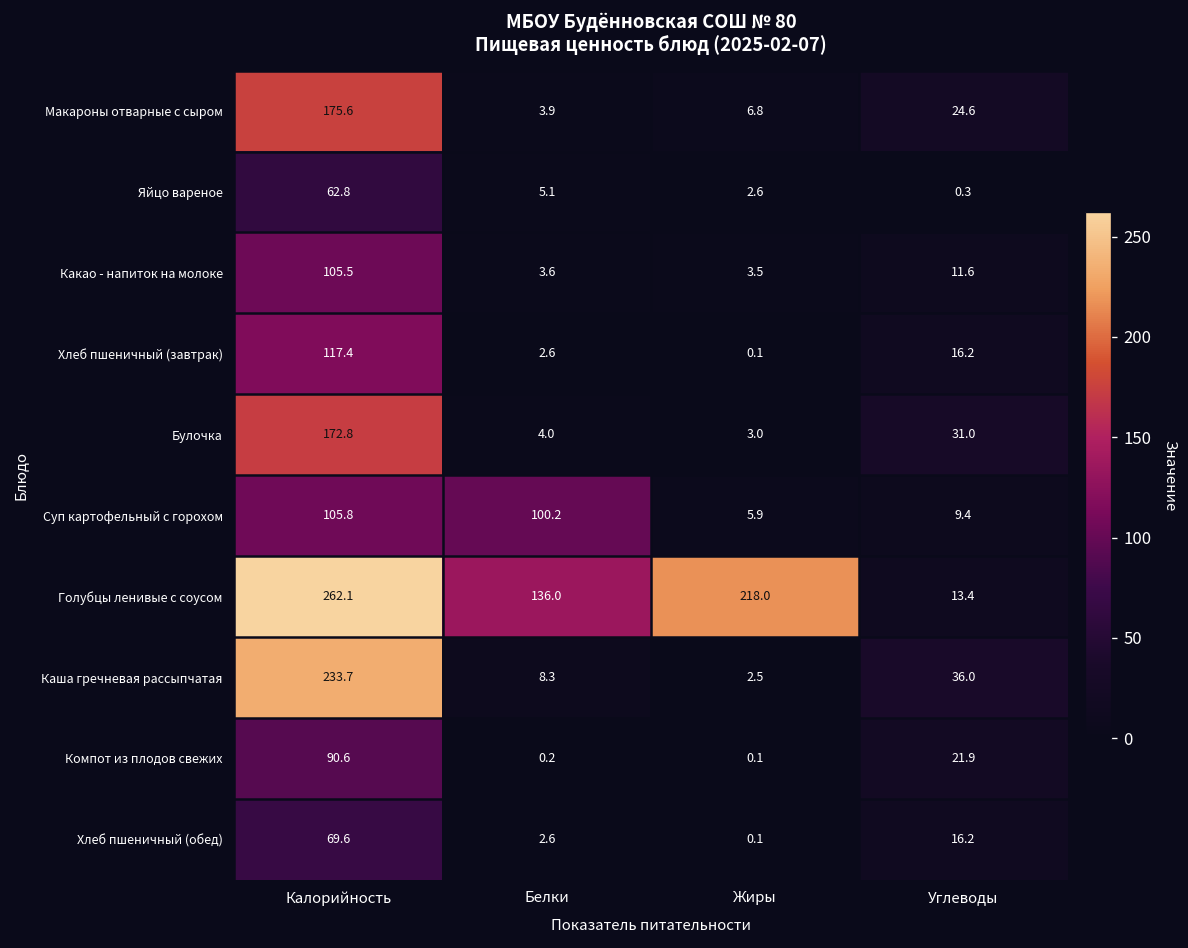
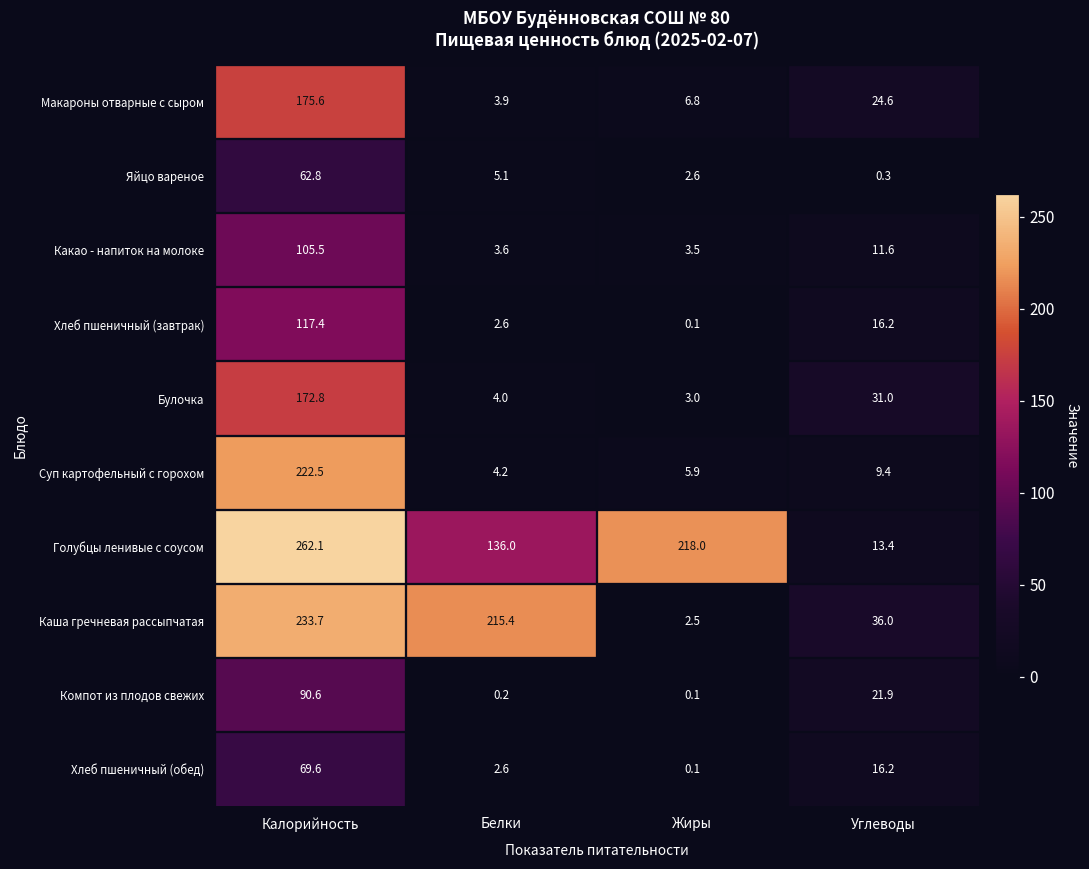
Суп картофельный с горохом, Калорийность: 105.8 -> 222.5
Суп картофельный с горохом, Белки: 100.2 -> 4.2
Каша гречневая рассыпчатая, Белки: 8.3 -> 215.4
